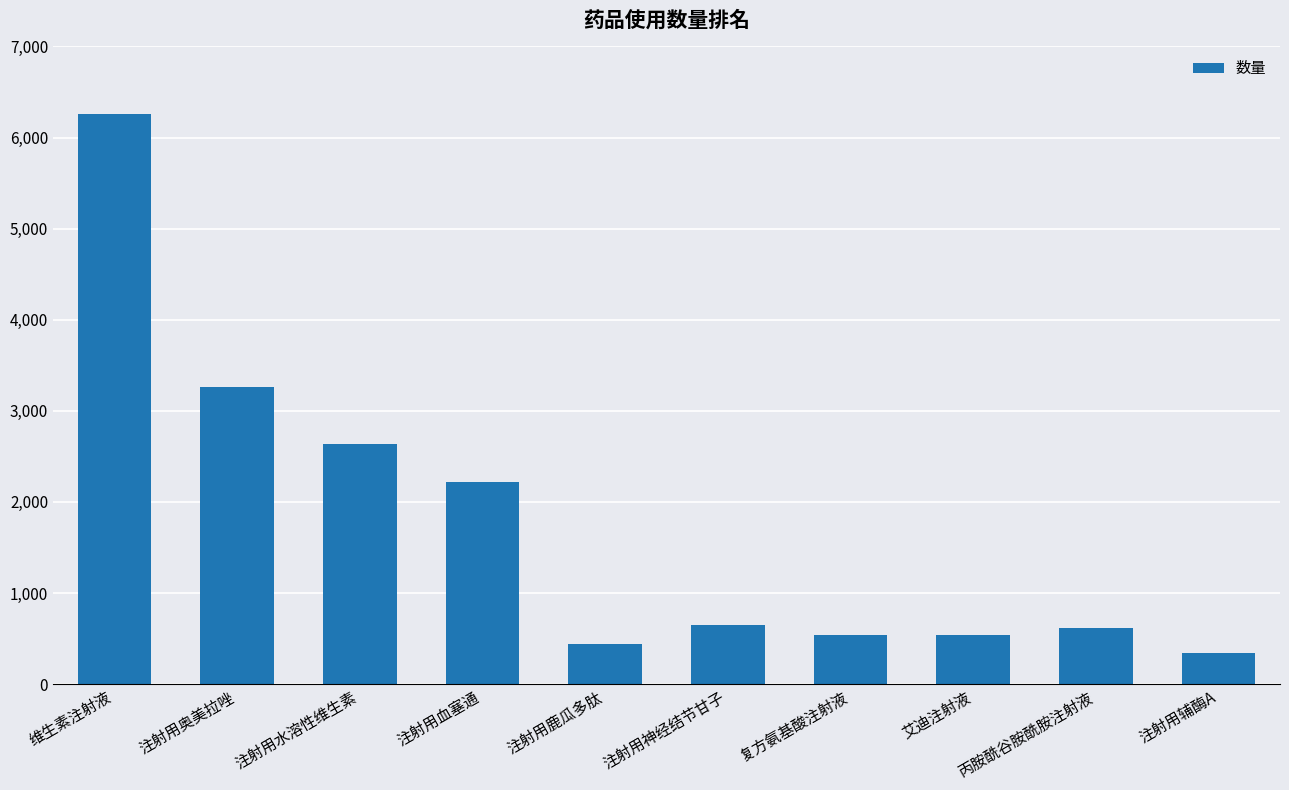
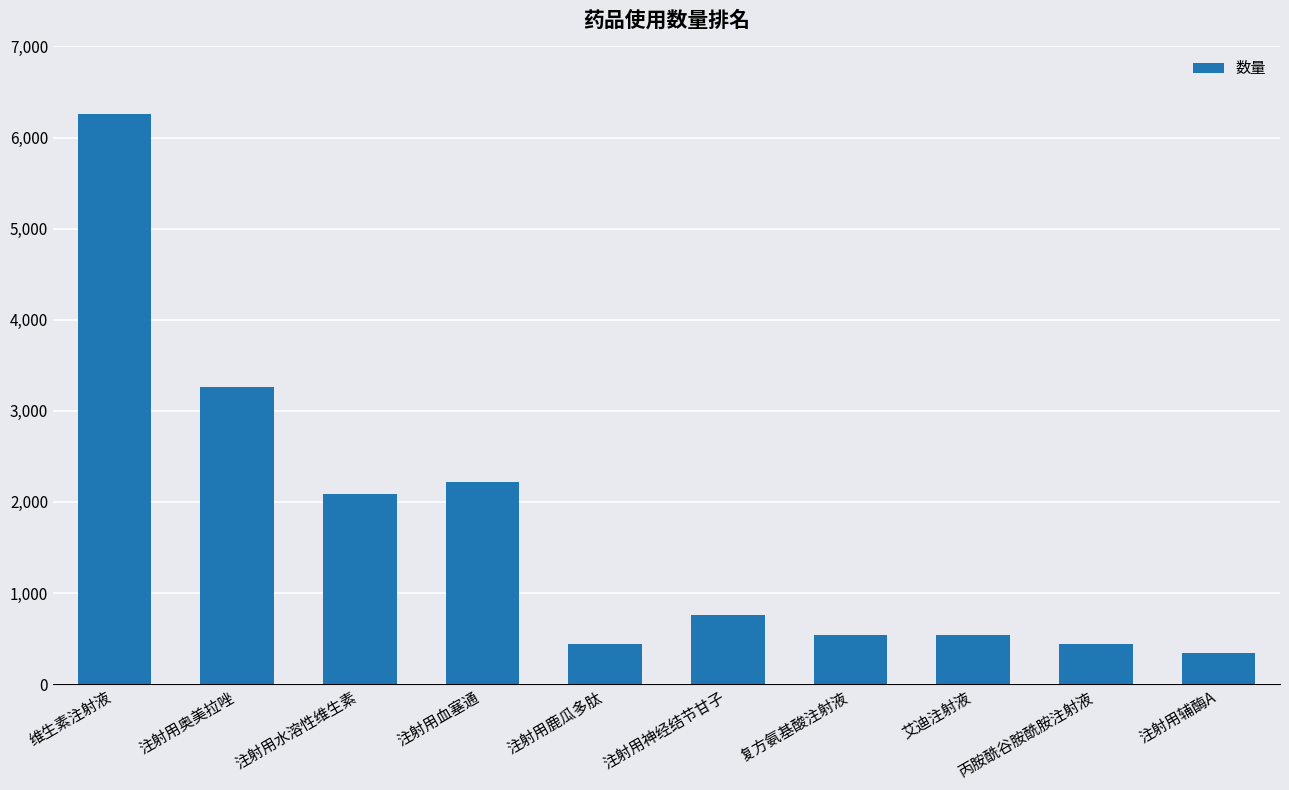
注射用水溶性维生素: 2,600 -> 2,100
注射用神经结节甘子: 600 -> 800
丙胺酰谷胺酰胺注射液: 600 -> 400
